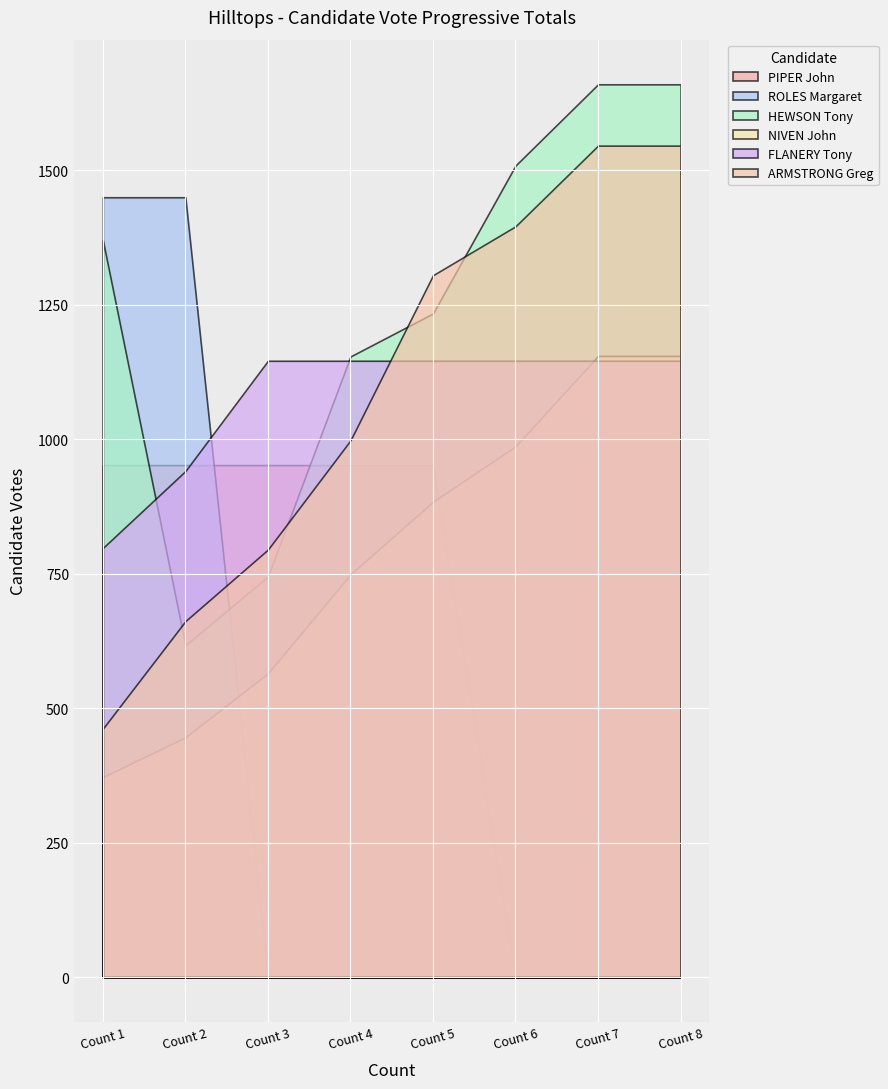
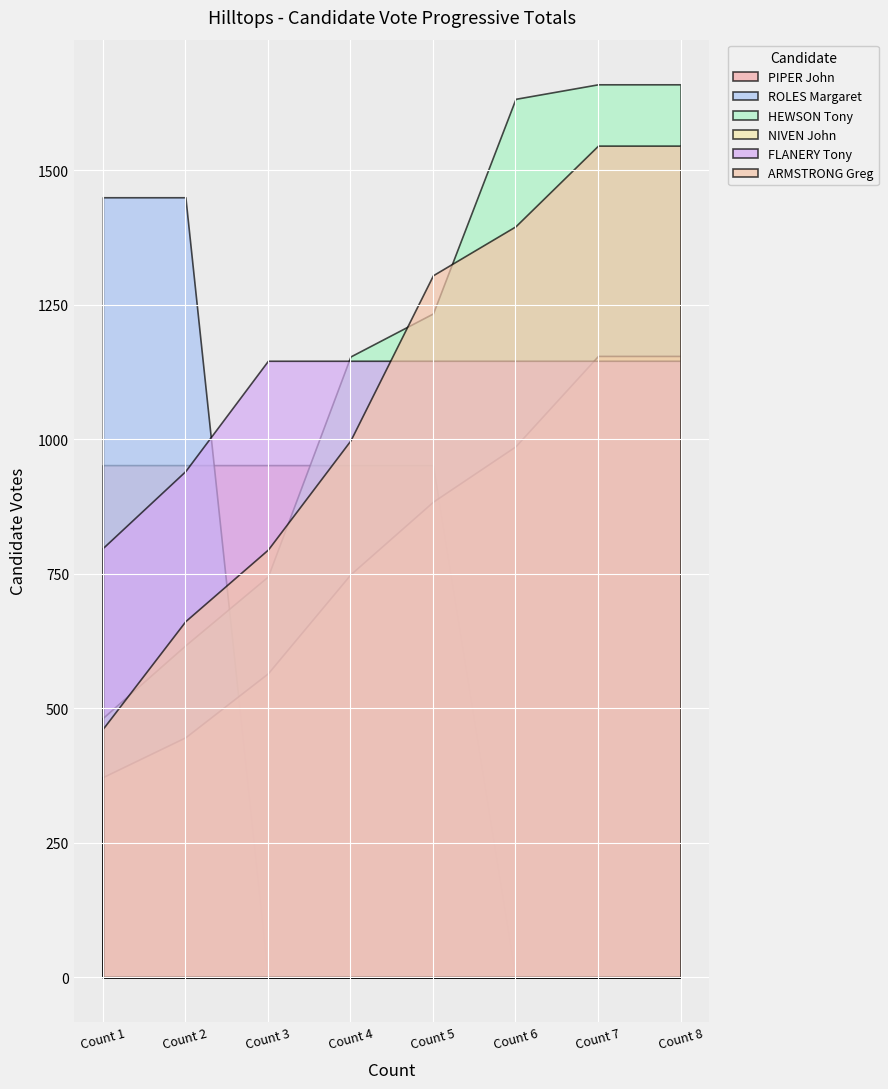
HEWSON Tony, Count 1: 1370 -> 480
HEWSON Tony, Count 6: 1510 -> 1630
